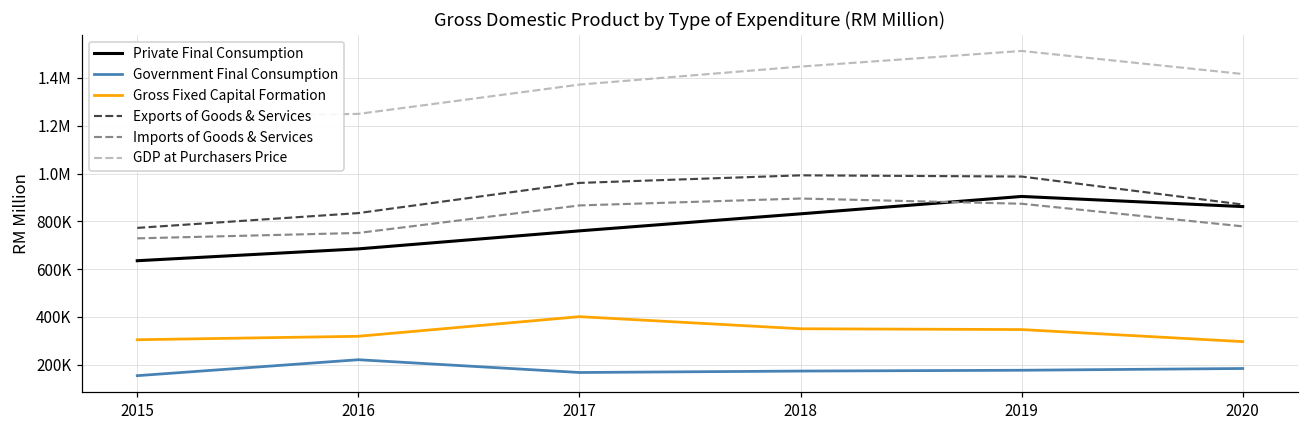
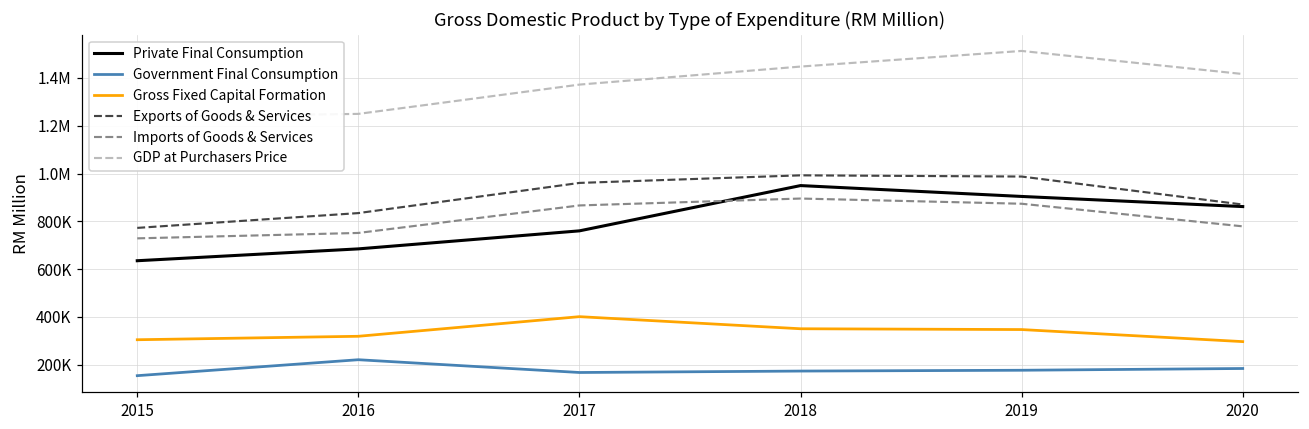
Private Final Consumption, 2018: 830000 -> 950000
